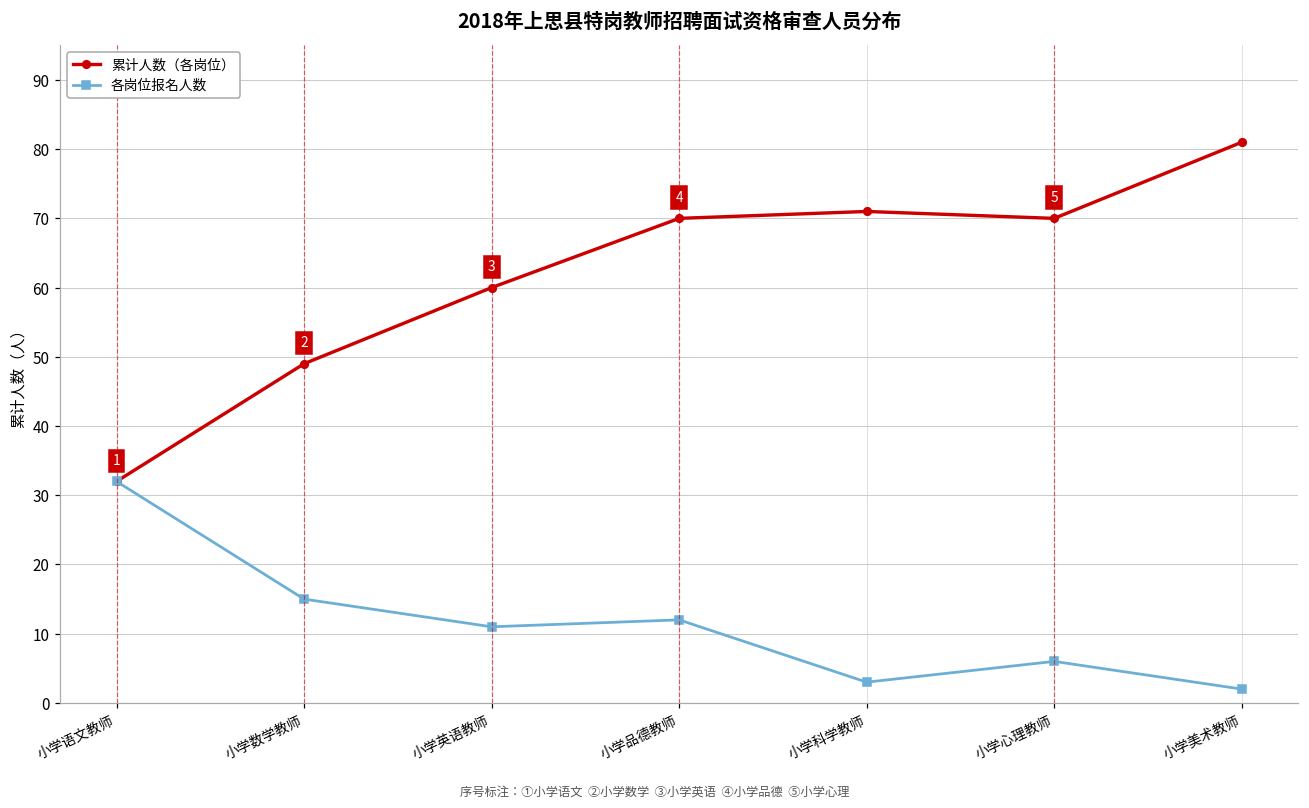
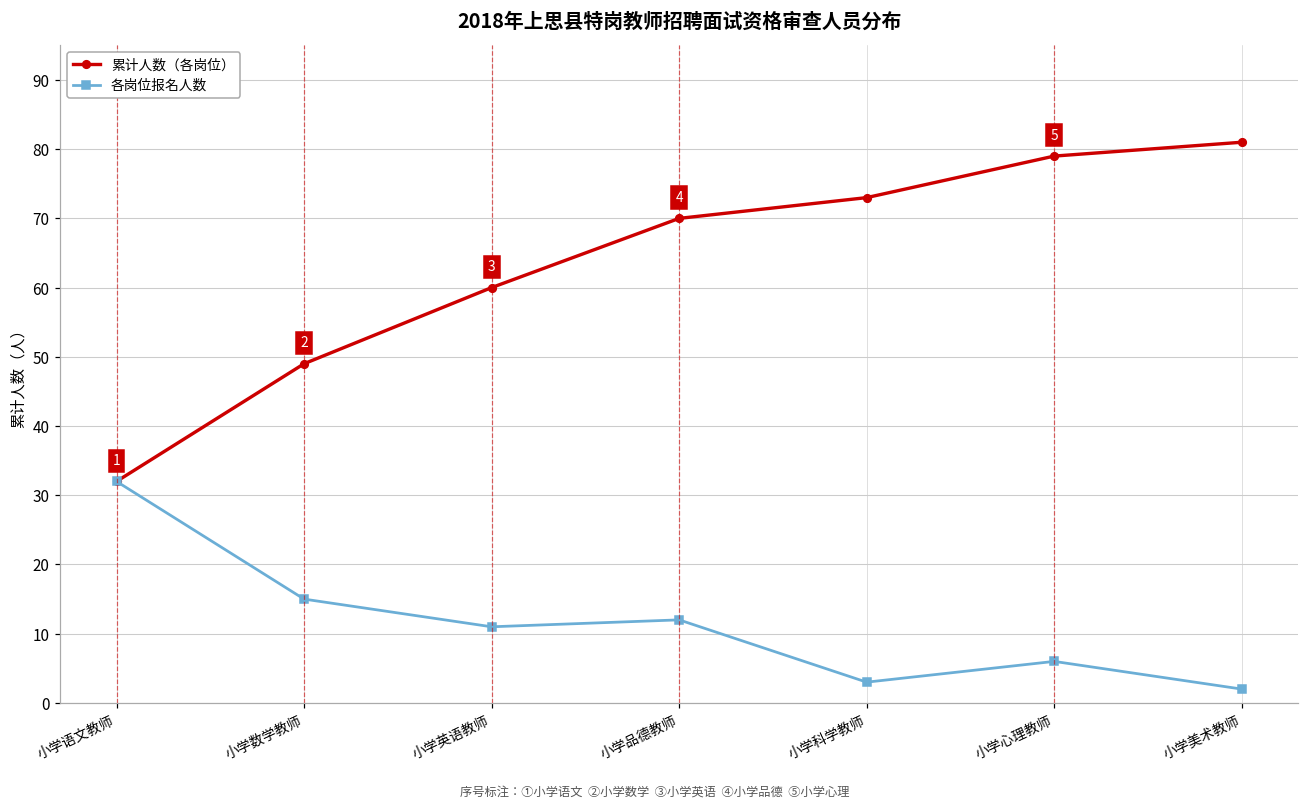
累计人数（各岗位）, 小学科学教师: 71 -> 73
累计人数（各岗位）, 小学心理教师: 70 -> 79
